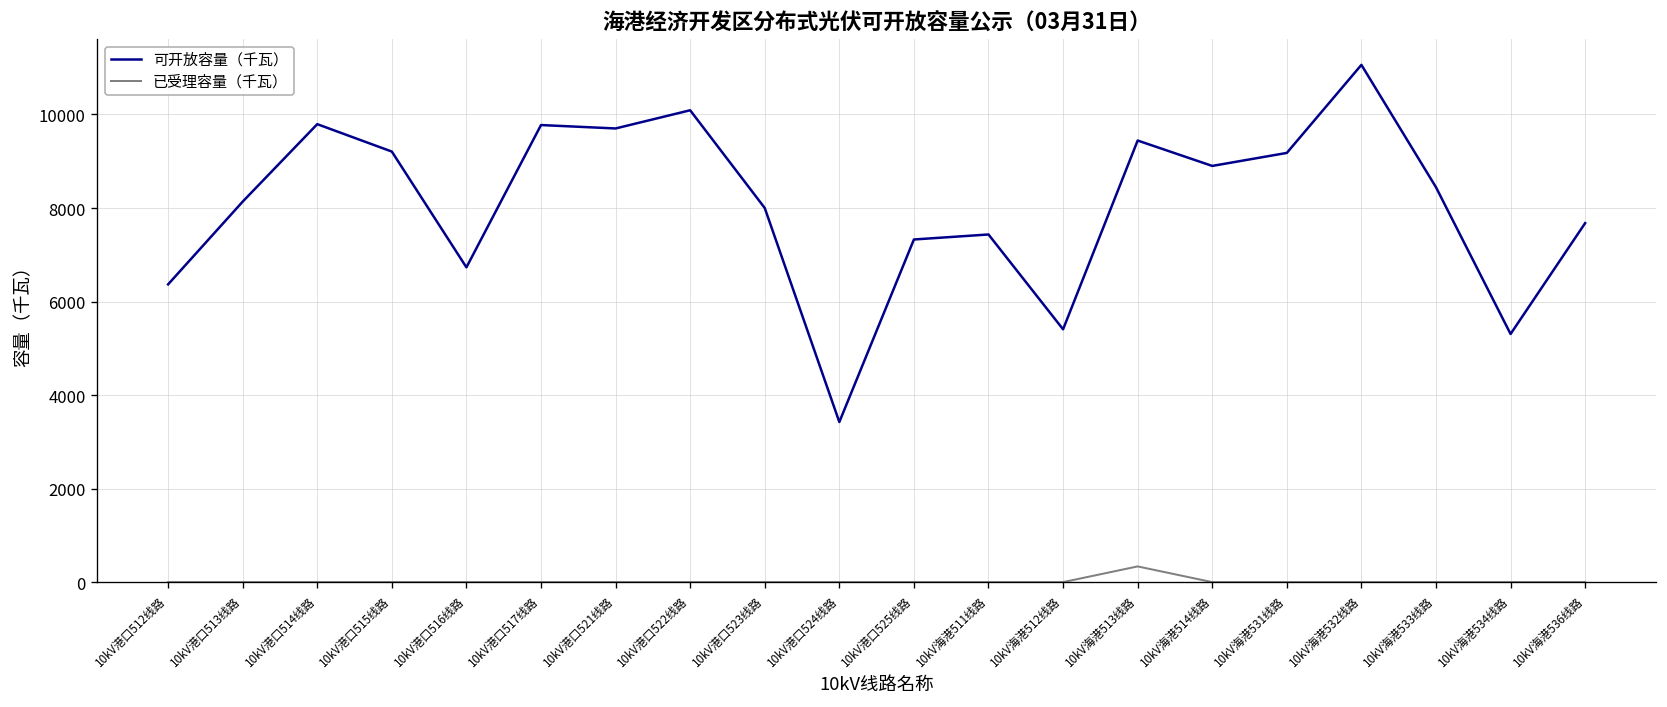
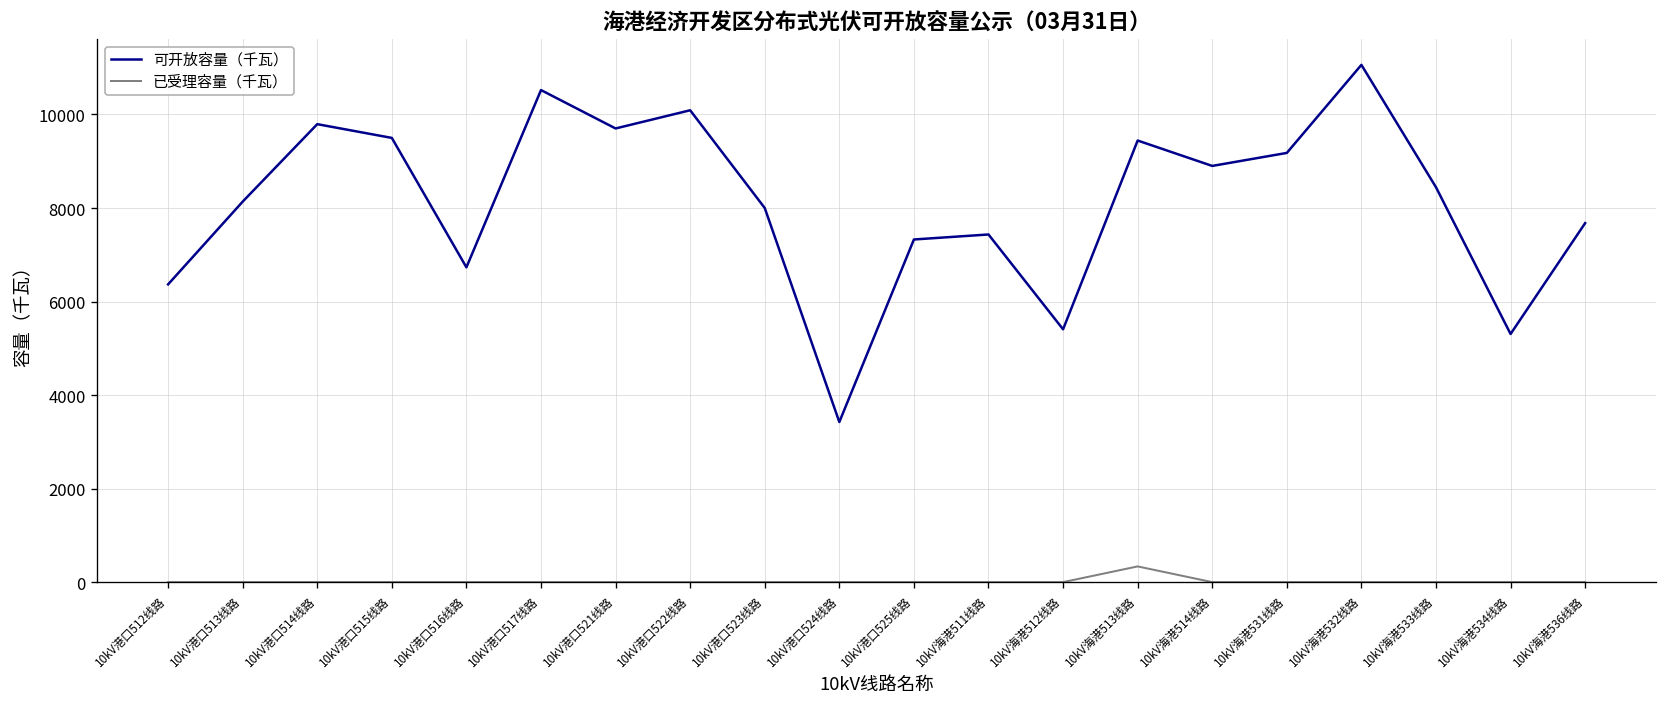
可开放容量（千瓦）, 10kV港口515线路: 9200 -> 9500
可开放容量（千瓦）, 10kV港口517线路: 9800 -> 10500
